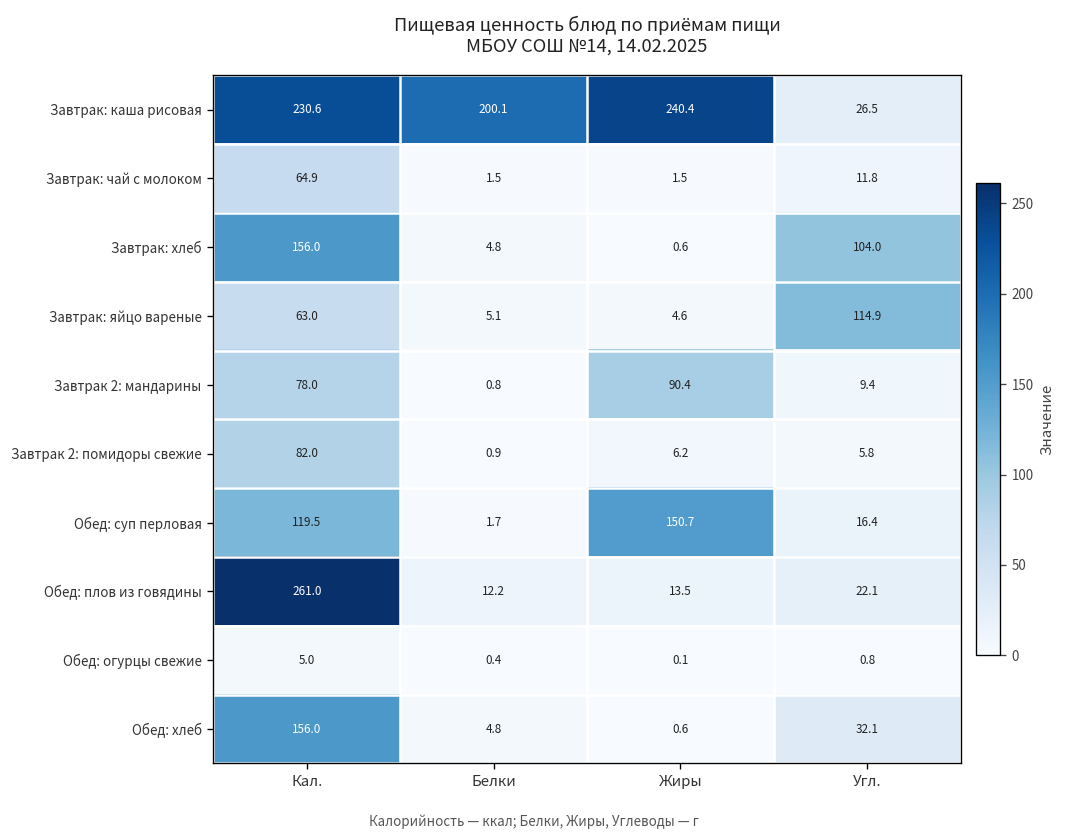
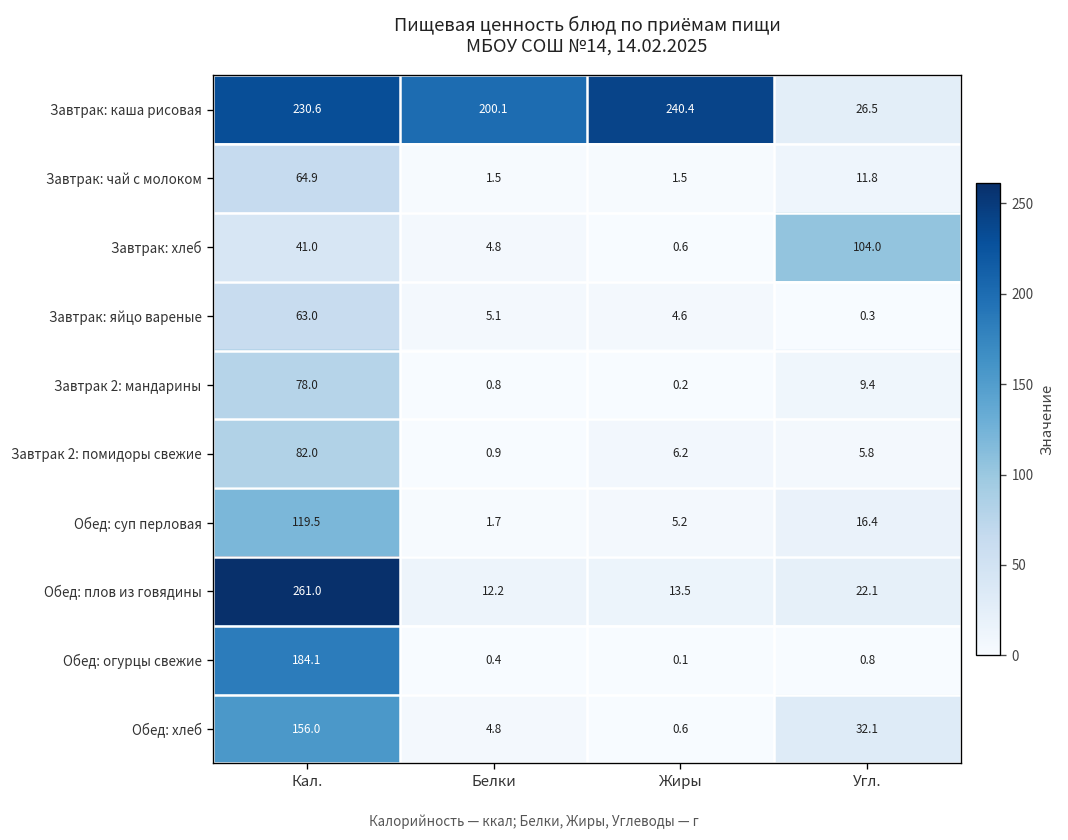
Завтрак: хлеб, Кал.: 156.0 -> 41.0
Завтрак: яйцо вареные, Угл.: 114.9 -> 0.3
Завтрак 2: мандарины, Жиры: 90.4 -> 0.2
Обед: суп перловая, Жиры: 150.7 -> 5.2
Обед: огурцы свежие, Кал.: 5.0 -> 184.1
